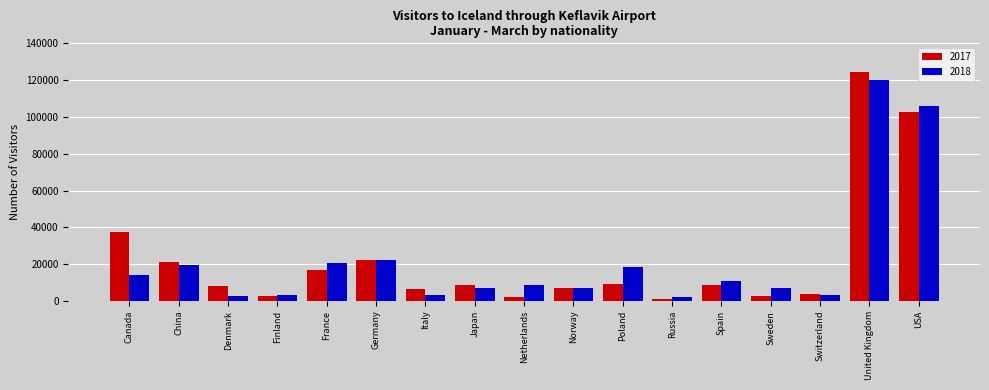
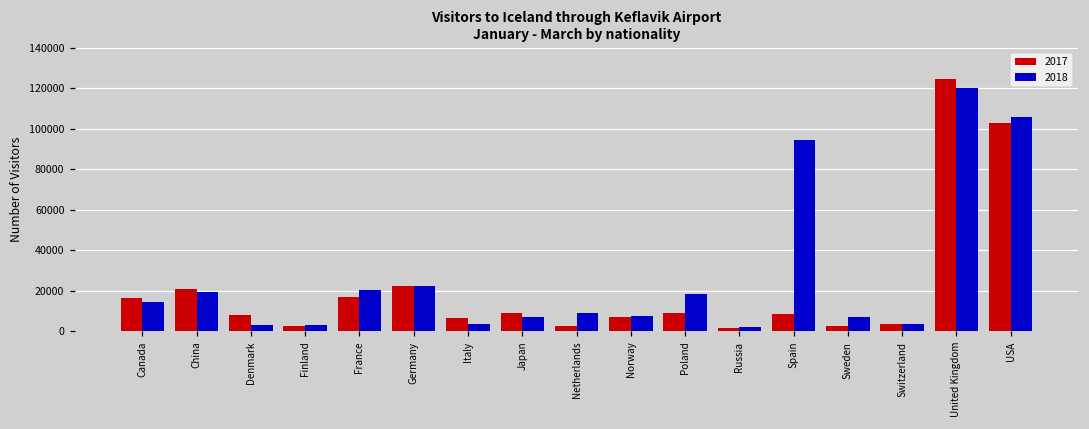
2017, Canada: 37000 -> 16000
2018, Spain: 11000 -> 94000
